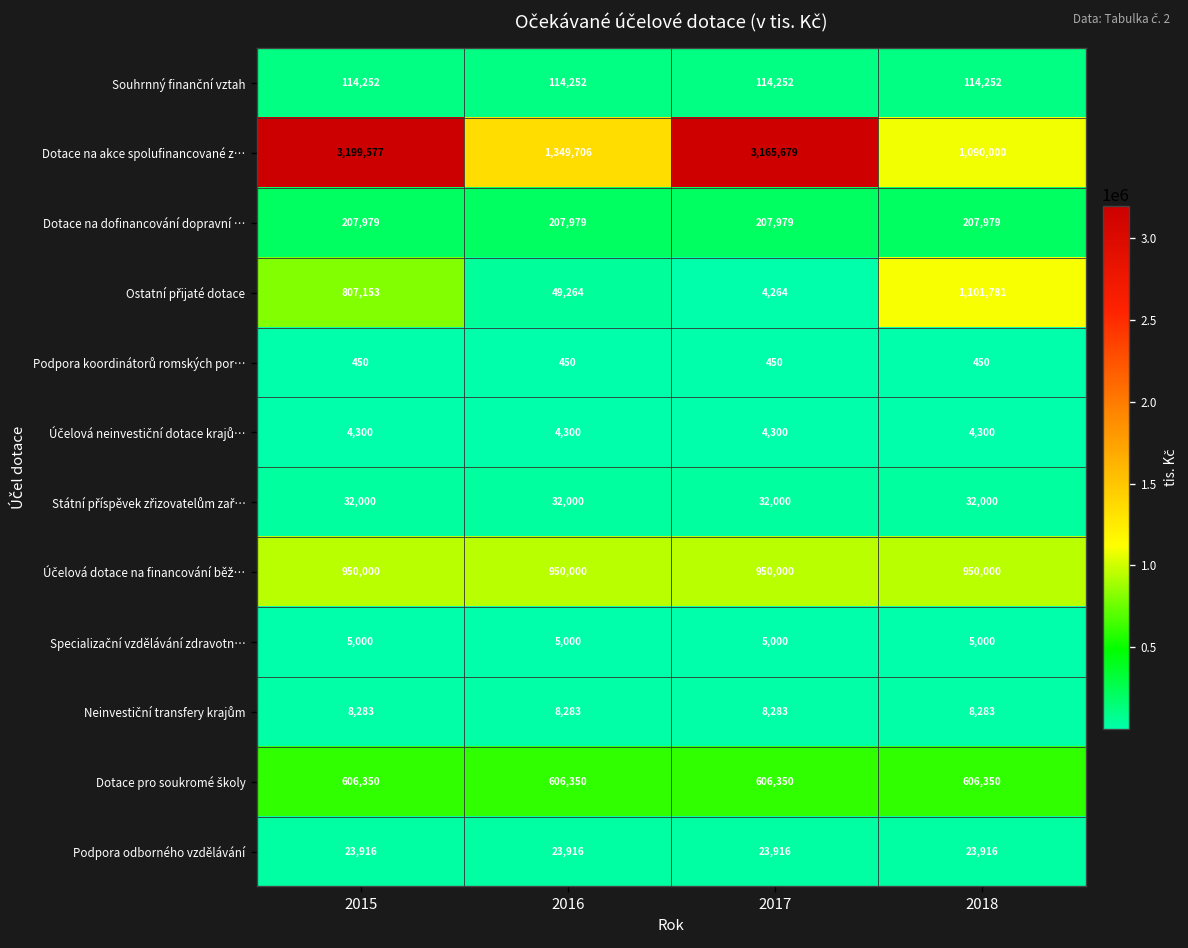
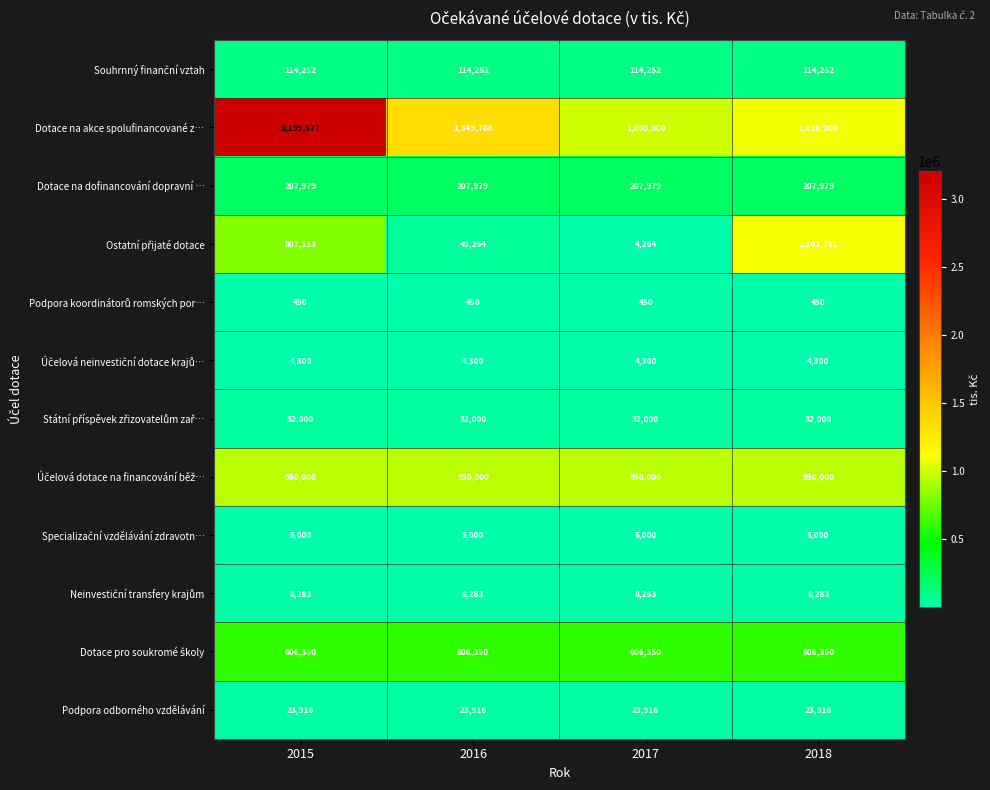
Dotace na akce spolufinancované z…, 2017: 3,165,679 -> 1,000,000
